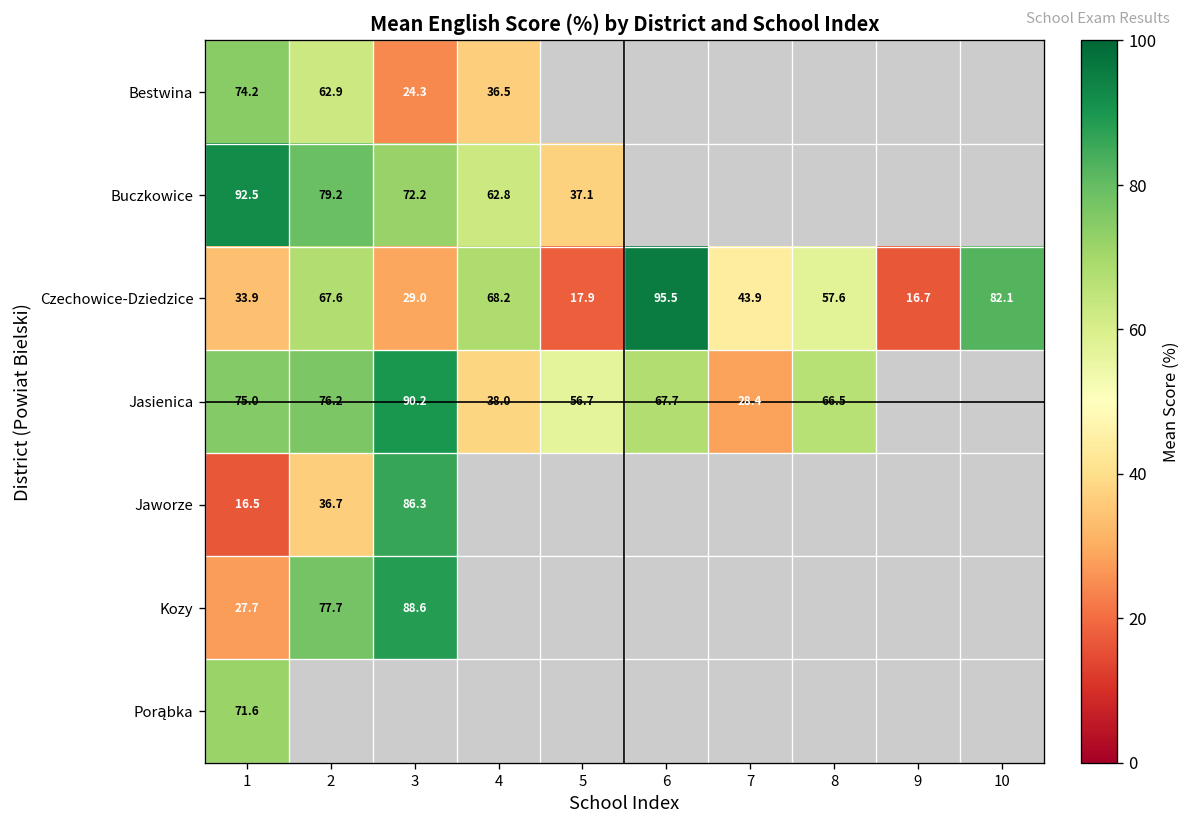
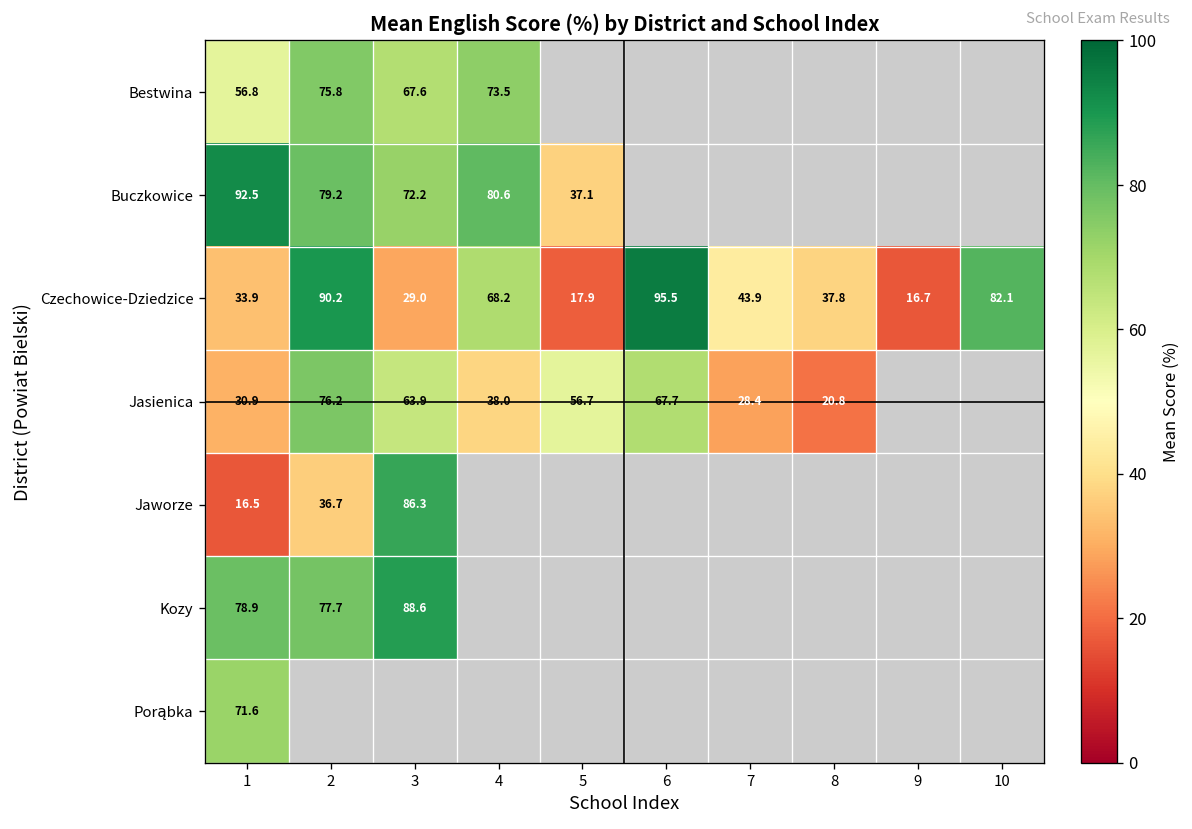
Bestwina, 1: 74.2 -> 56.8
Bestwina, 2: 62.9 -> 75.8
Bestwina, 3: 24.3 -> 67.6
Bestwina, 4: 36.5 -> 73.5
Buczkowice, 4: 62.8 -> 80.6
Czechowice-Dziedzice, 2: 67.6 -> 90.2
Czechowice-Dziedzice, 8: 57.6 -> 37.8
Jasienica, 1: 75.0 -> 30.9
Jasienica, 3: 90.2 -> 63.9
Jasienica, 8: 66.5 -> 20.8
Kozy, 1: 27.7 -> 78.9
